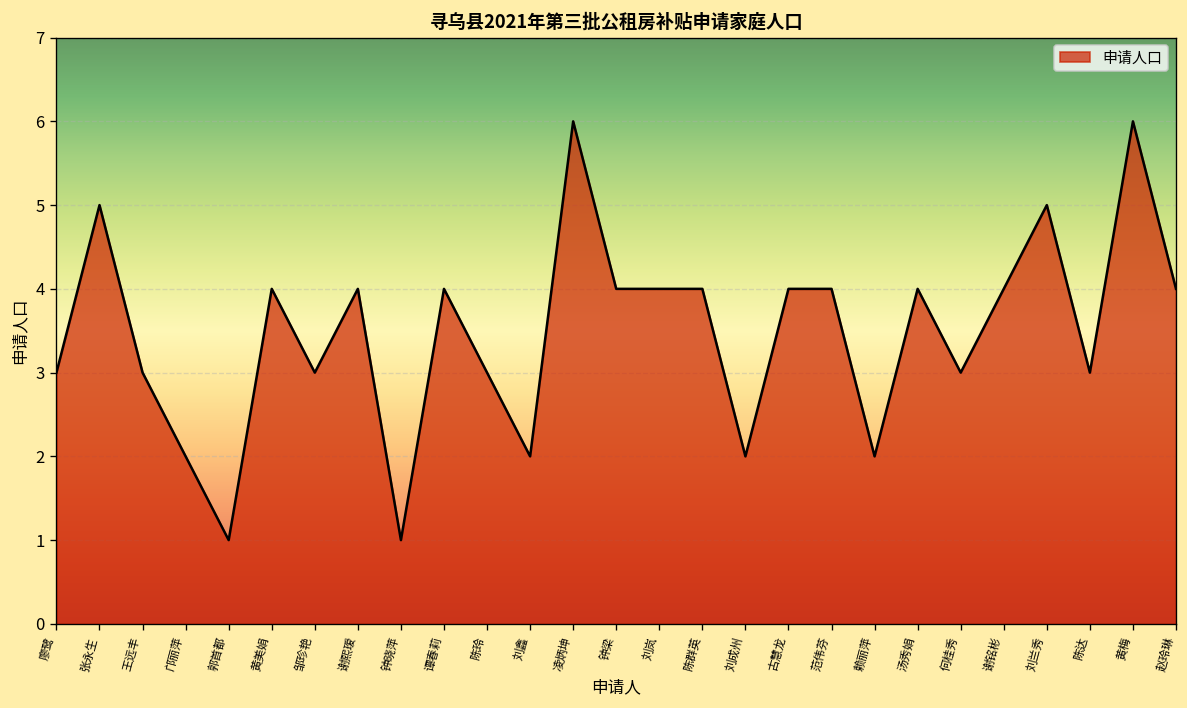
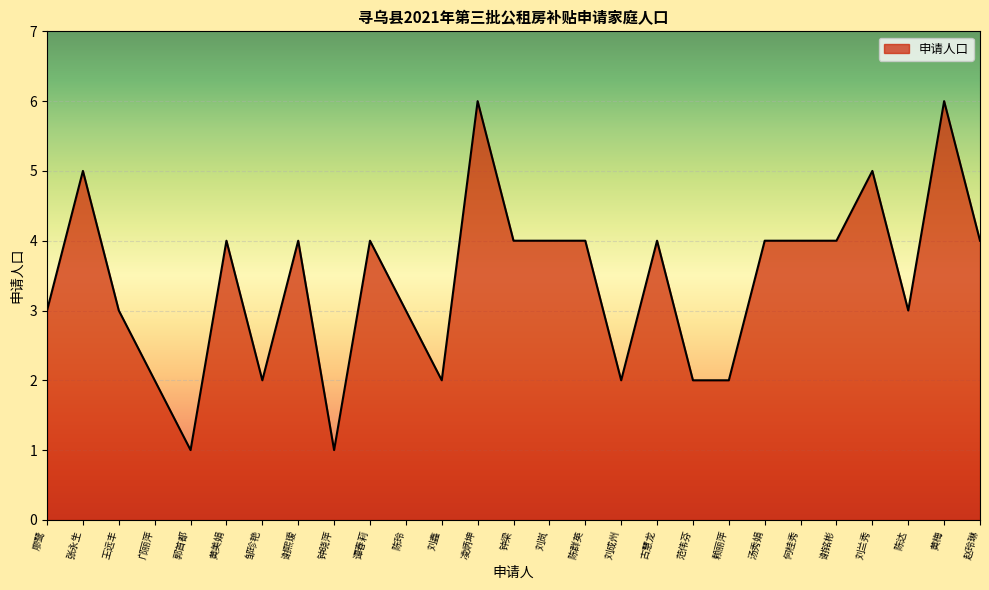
邹珍艳: 3 -> 2
范伟芬: 4 -> 2
何桂秀: 3 -> 4
